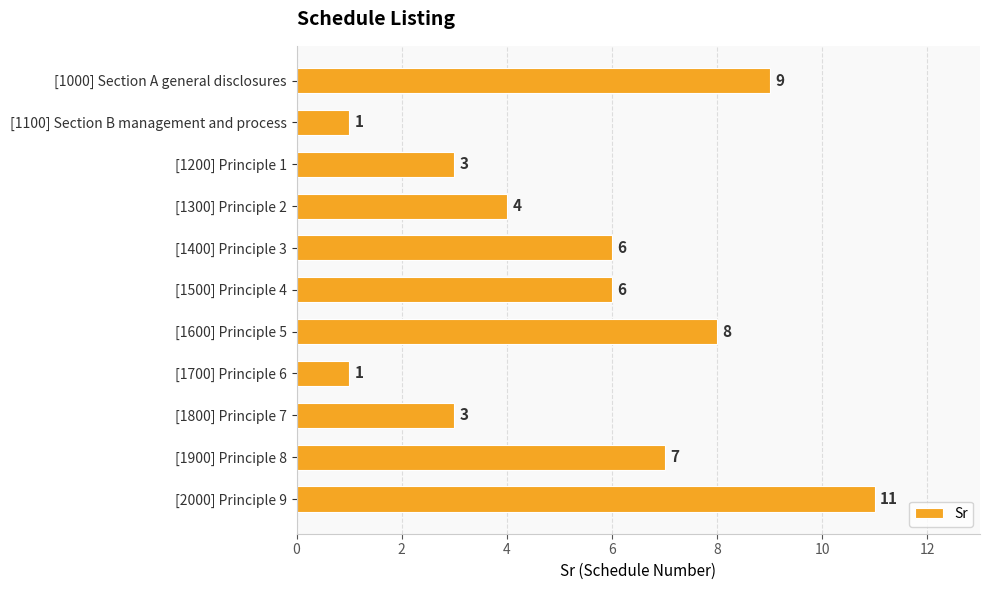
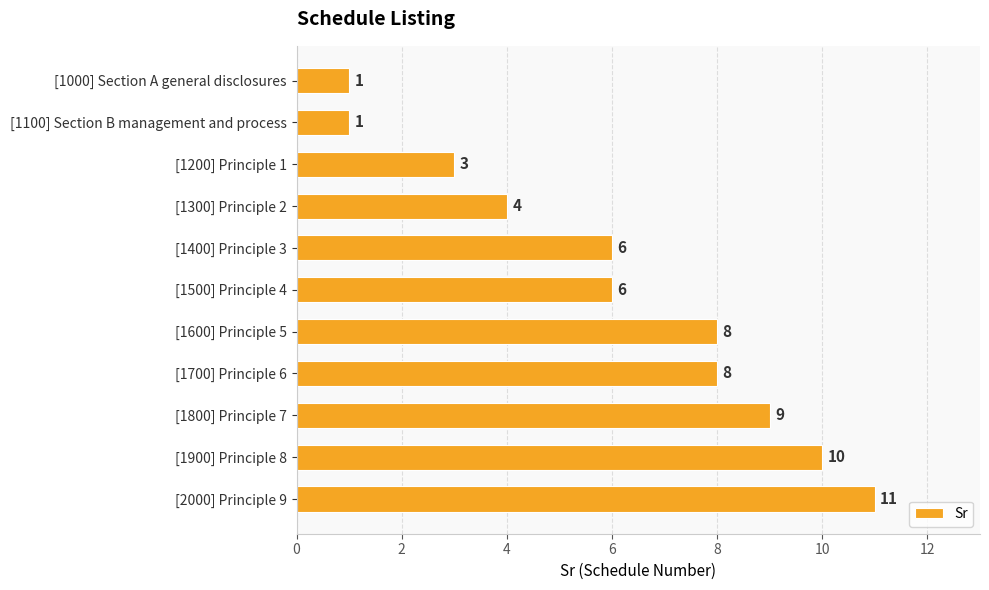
[1000] Section A general disclosures: 9 -> 1
[1700] Principle 6: 1 -> 8
[1800] Principle 7: 3 -> 9
[1900] Principle 8: 7 -> 10
